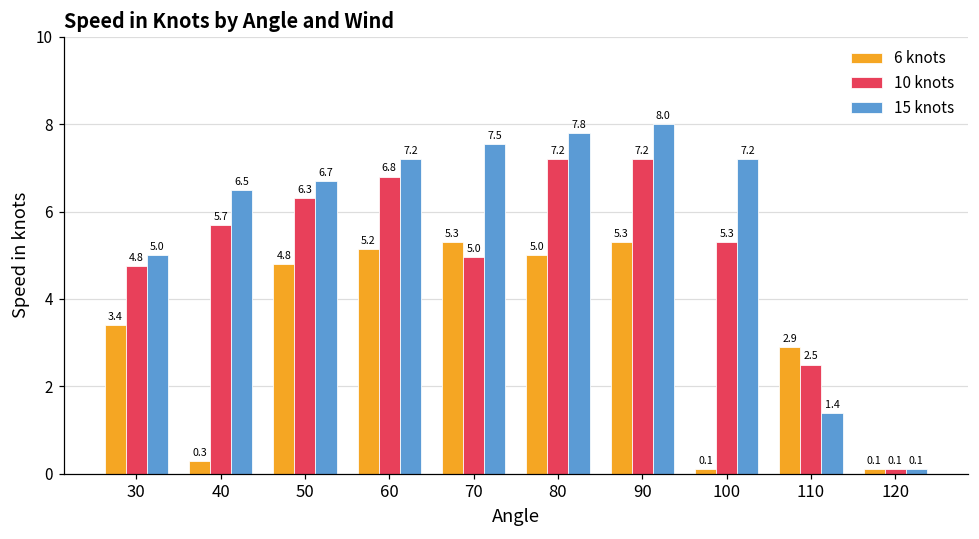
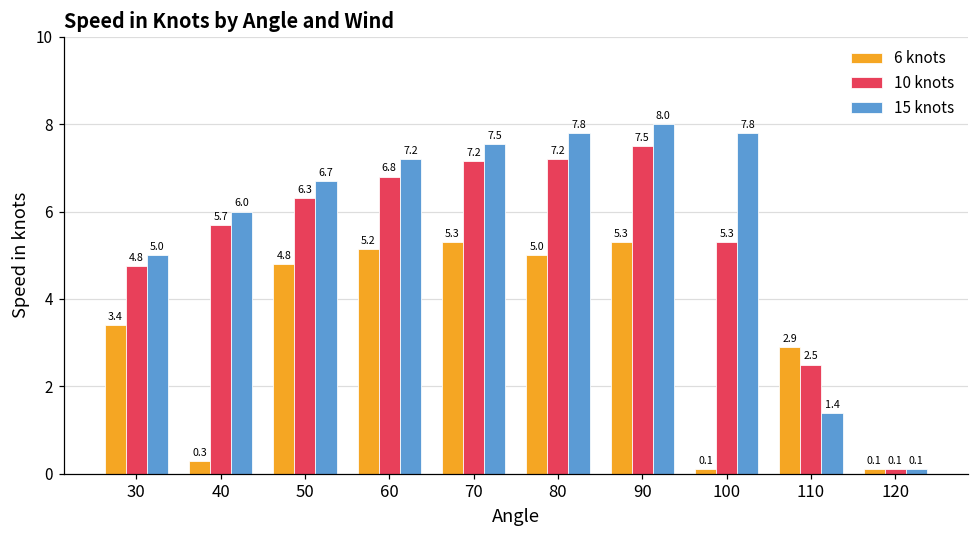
15 knots, 40: 6.5 -> 6.0
10 knots, 70: 5.0 -> 7.2
10 knots, 90: 7.2 -> 7.5
15 knots, 100: 7.2 -> 7.8
